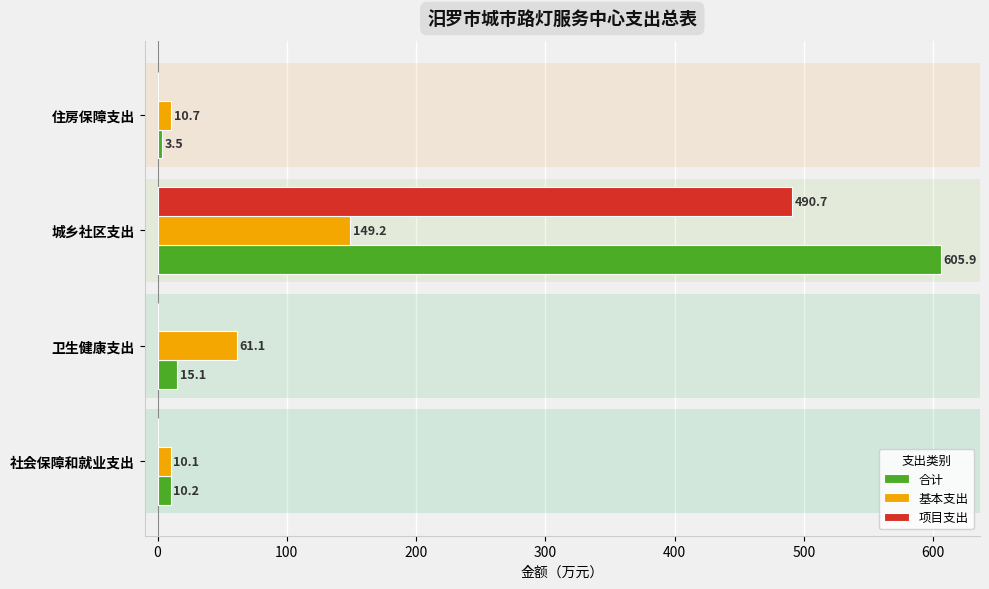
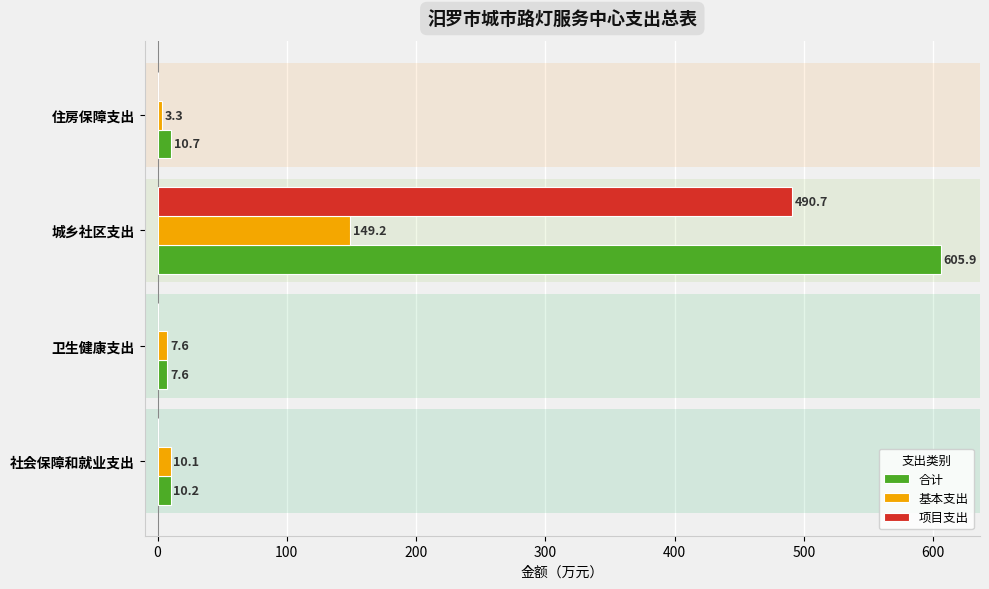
基本支出, 住房保障支出: 10.7 -> 3.3
合计, 住房保障支出: 3.5 -> 10.7
基本支出, 卫生健康支出: 61.1 -> 7.6
合计, 卫生健康支出: 15.1 -> 7.6
